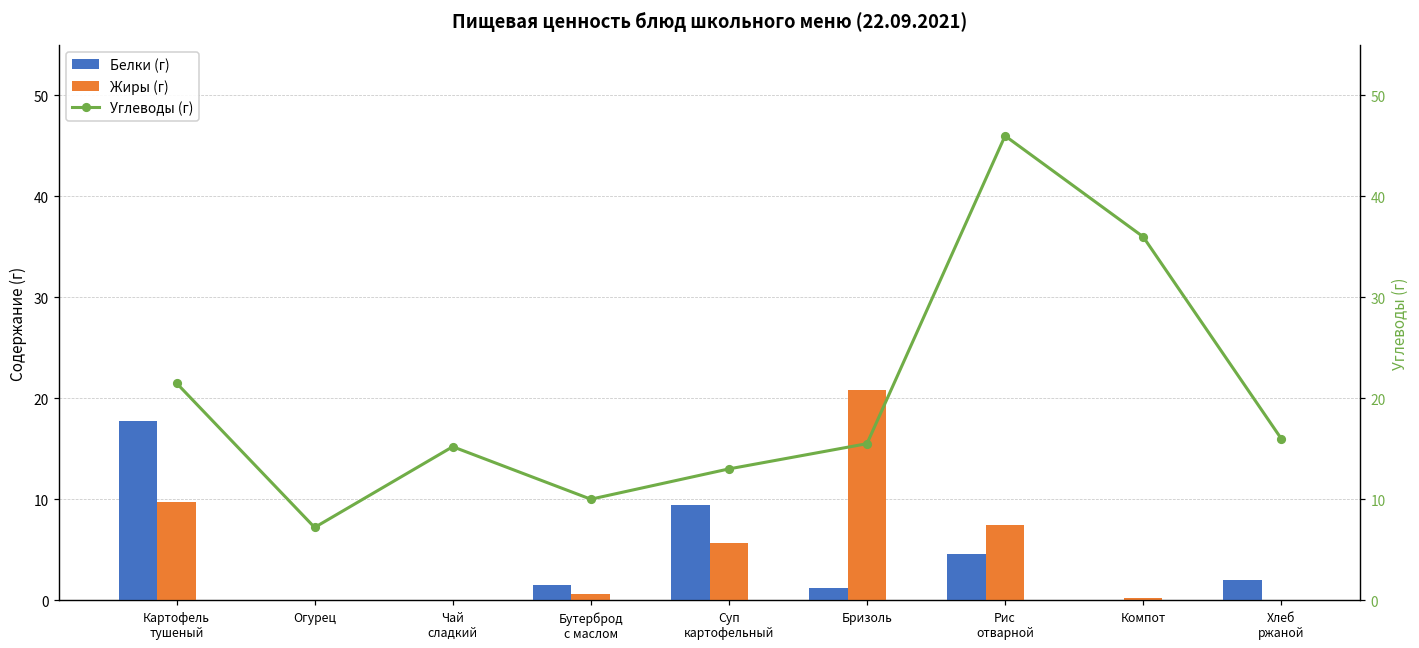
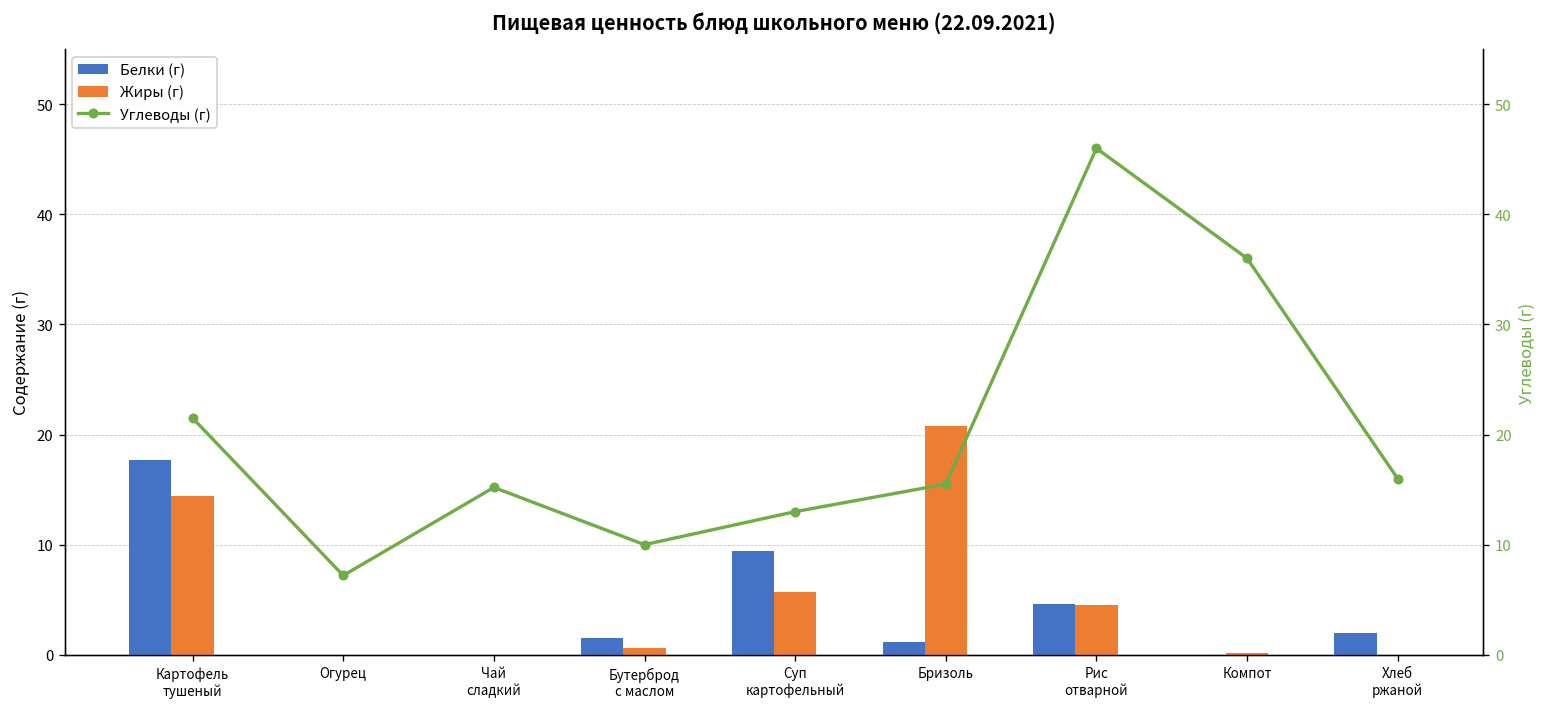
Жиры (г), Картофель тушеный: 10 -> 14
Жиры (г), Рис отварной: 7 -> 5
